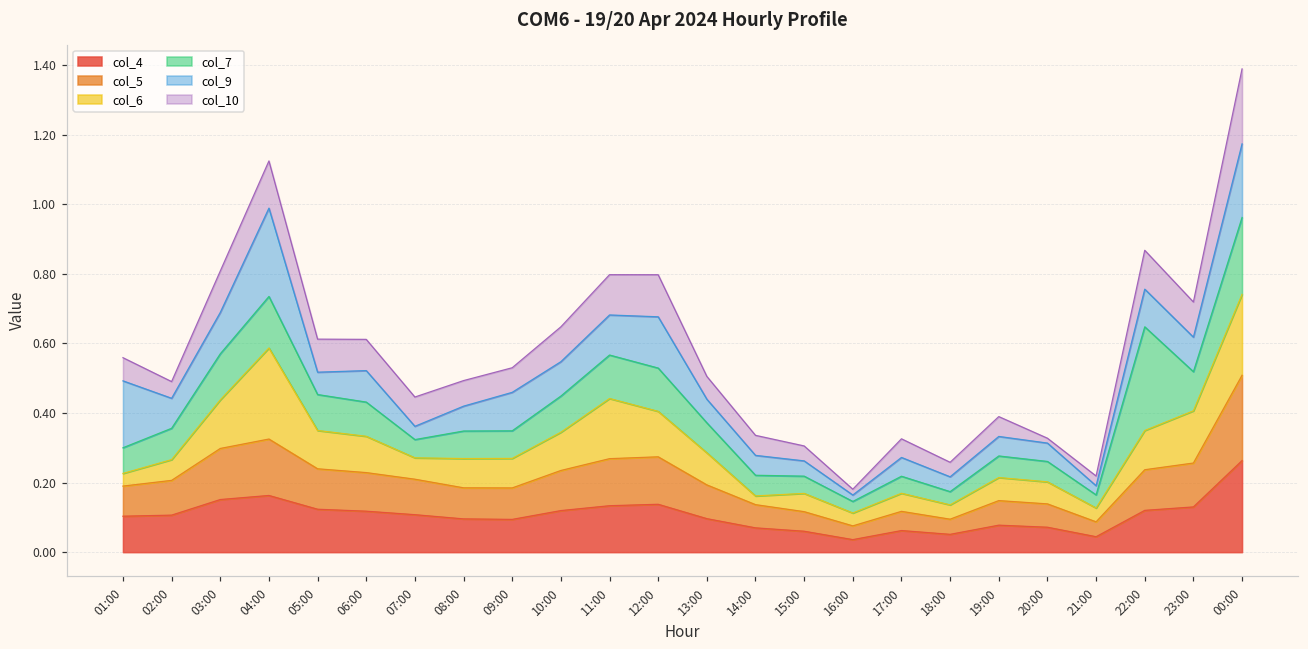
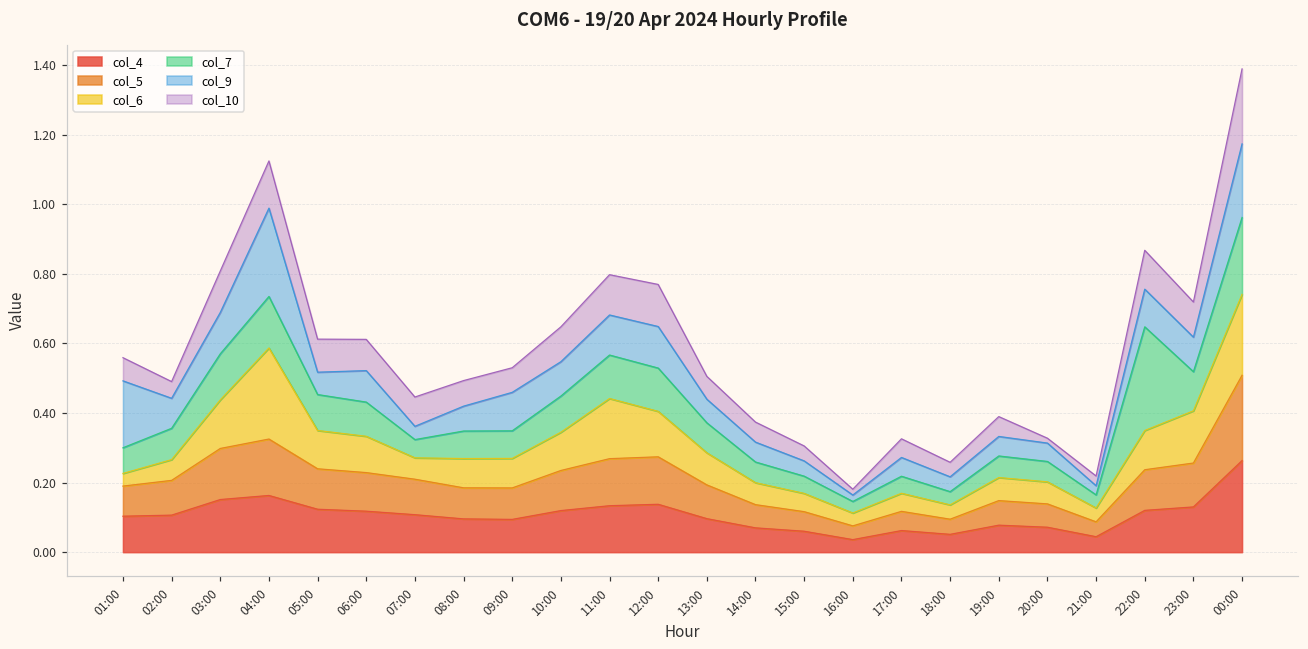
col_9, 12:00: 0.15 -> 0.12
col_6, 14:00: 0.03 -> 0.06
